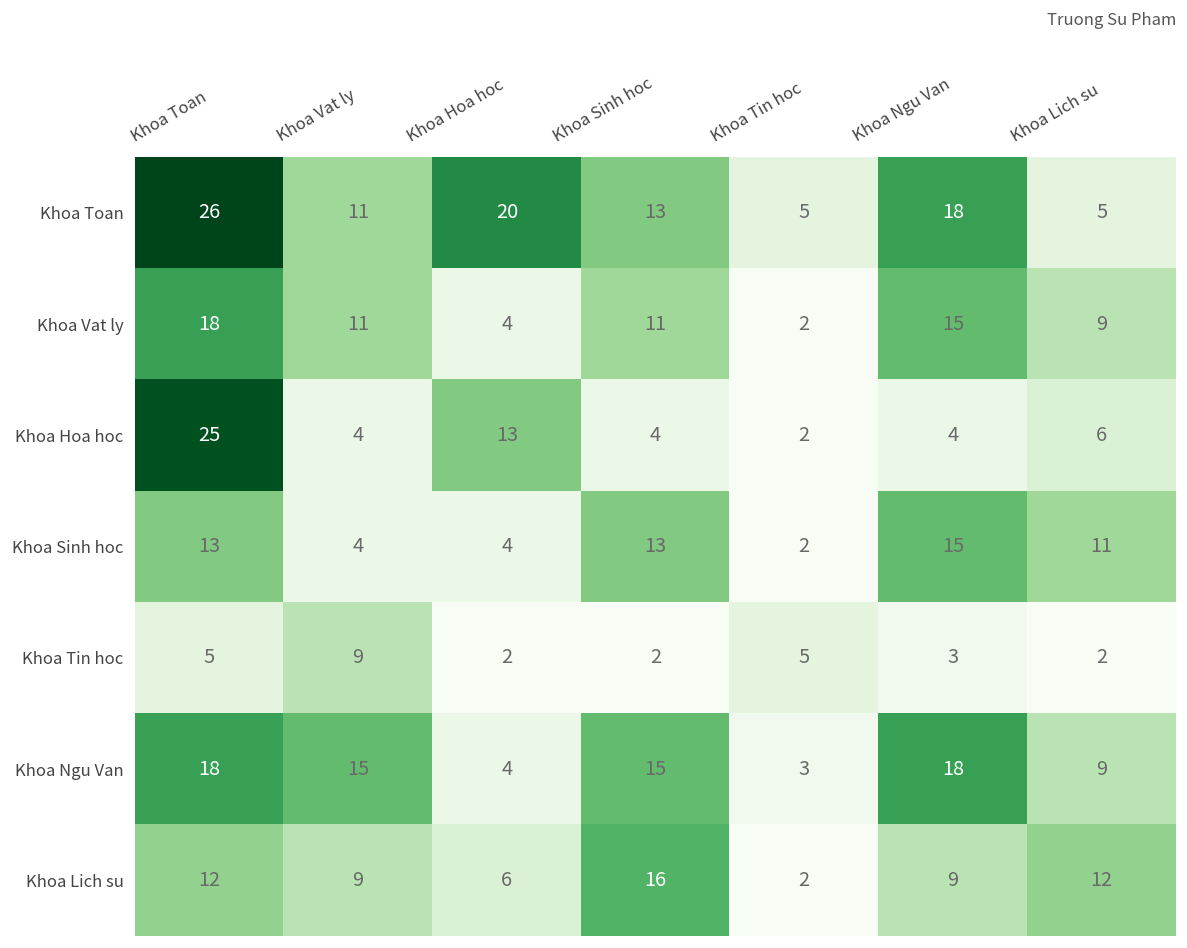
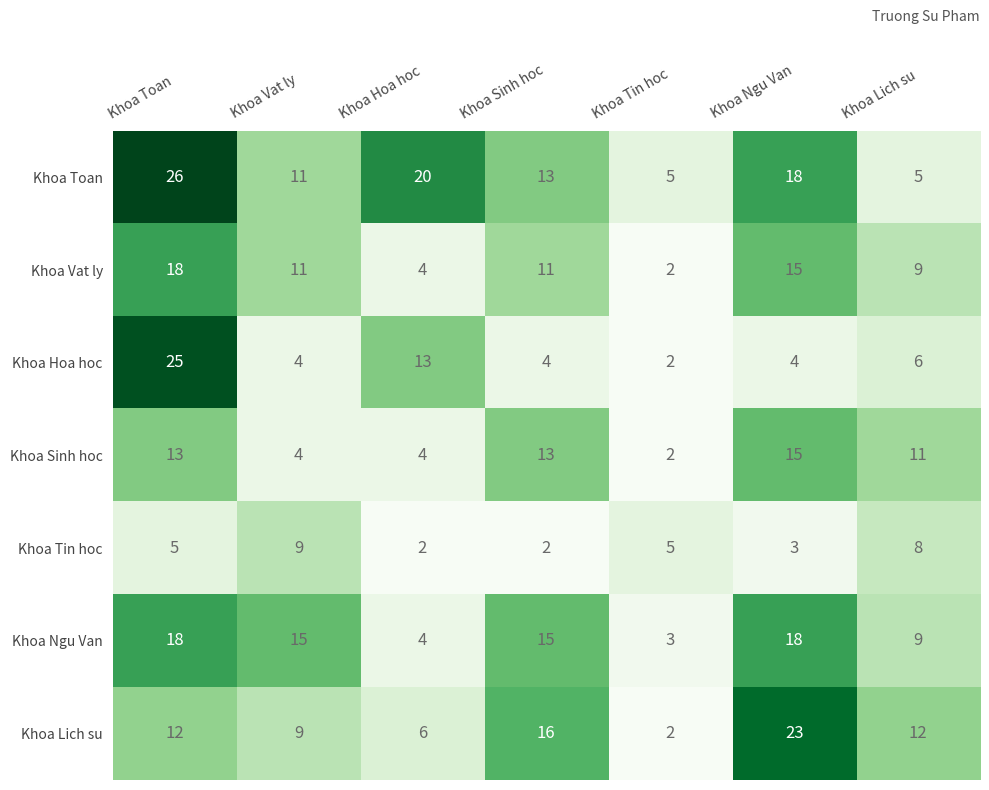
Khoa Tin hoc, Khoa Lich su: 2 -> 8
Khoa Lich su, Khoa Ngu Van: 9 -> 23
